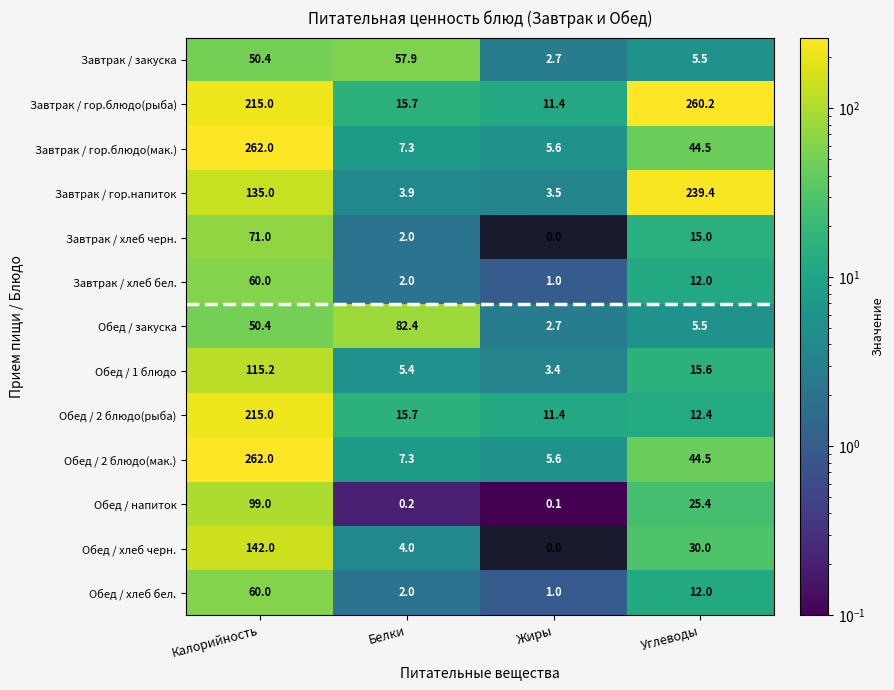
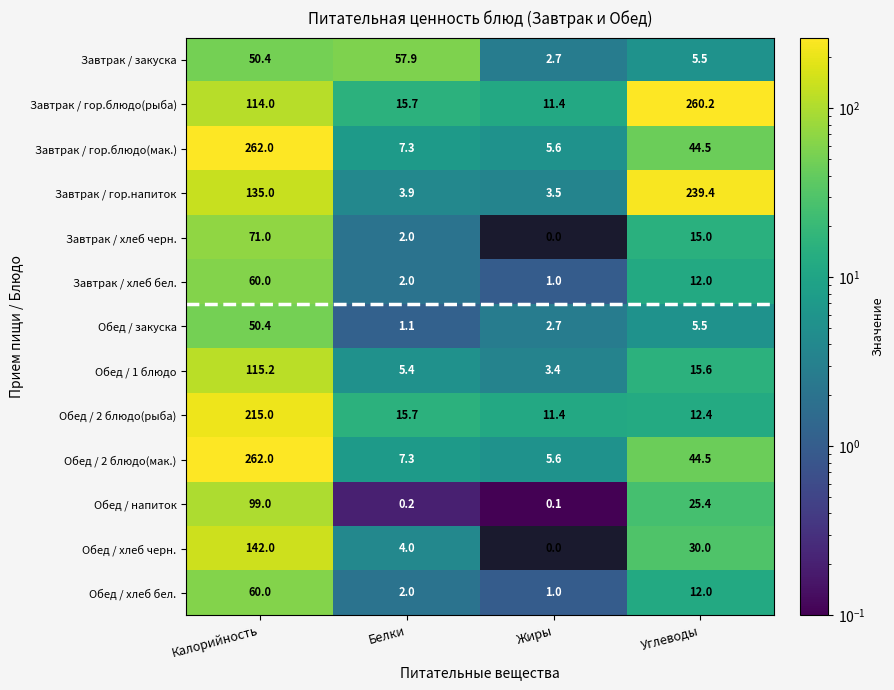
Завтрак / гор.блюдо(рыба), Калорийность: 215.0 -> 114.0
Обед / закуска, Белки: 82.4 -> 1.1
